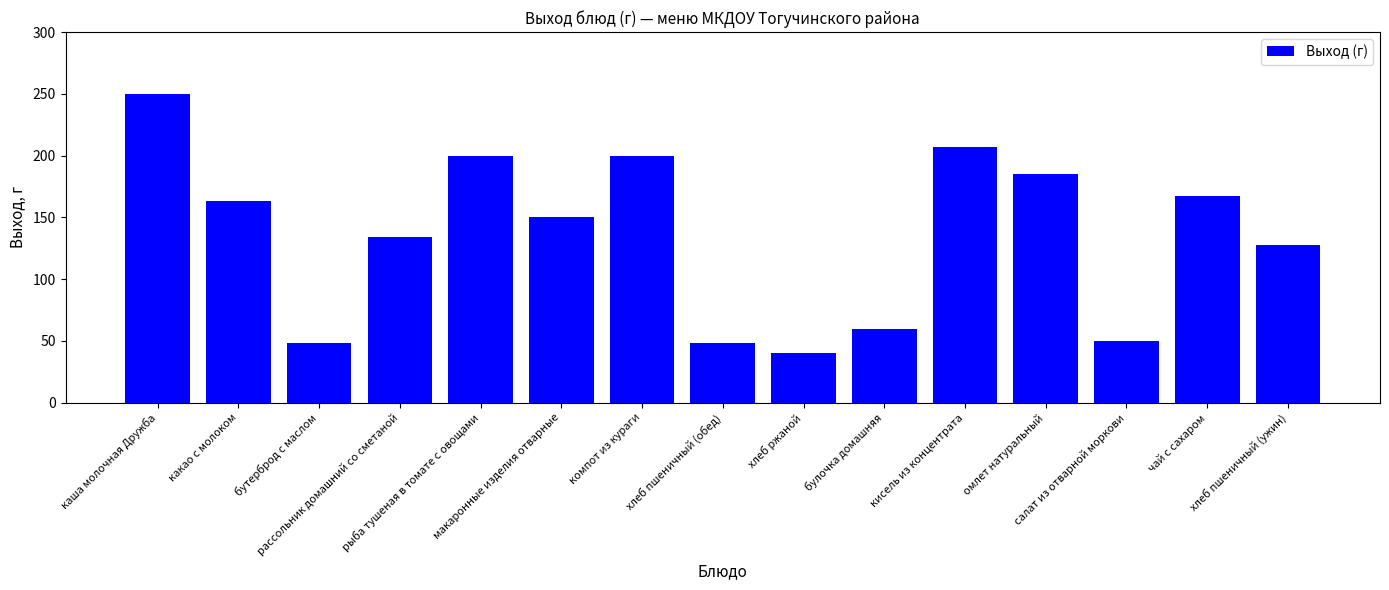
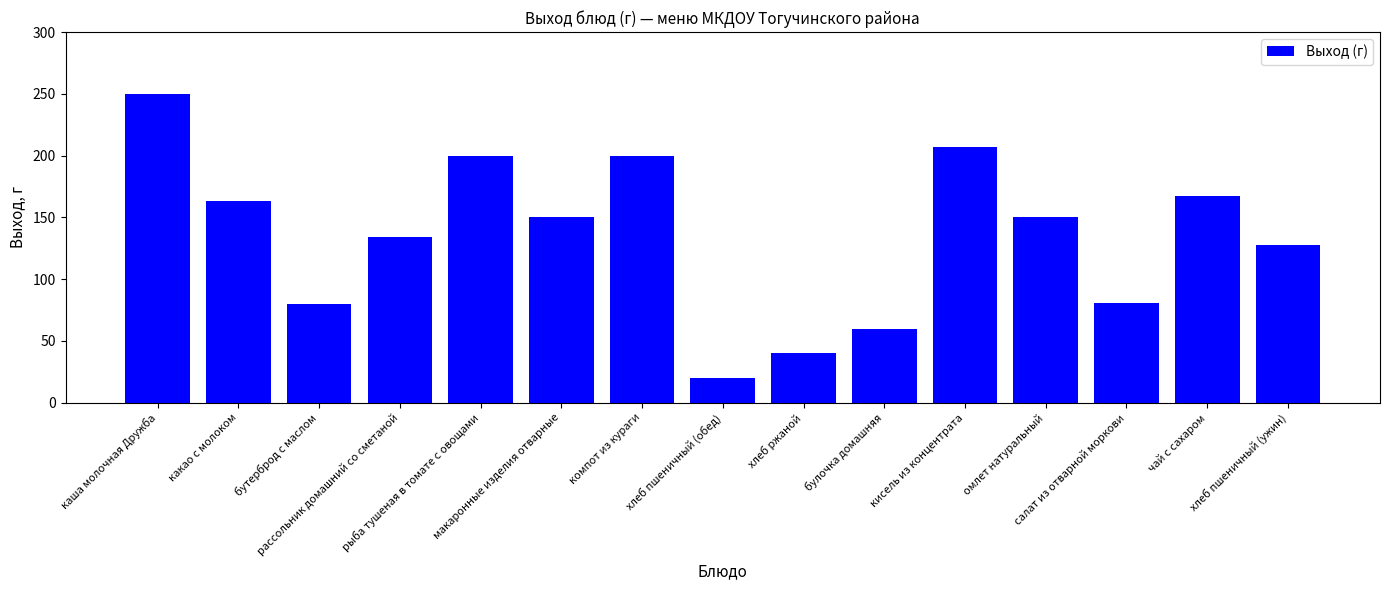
бутерброд с маслом: 48 -> 80
хлеб пшеничный (обед): 48 -> 20
омлет натуральный: 185 -> 150
салат из отварной моркови: 50 -> 81
